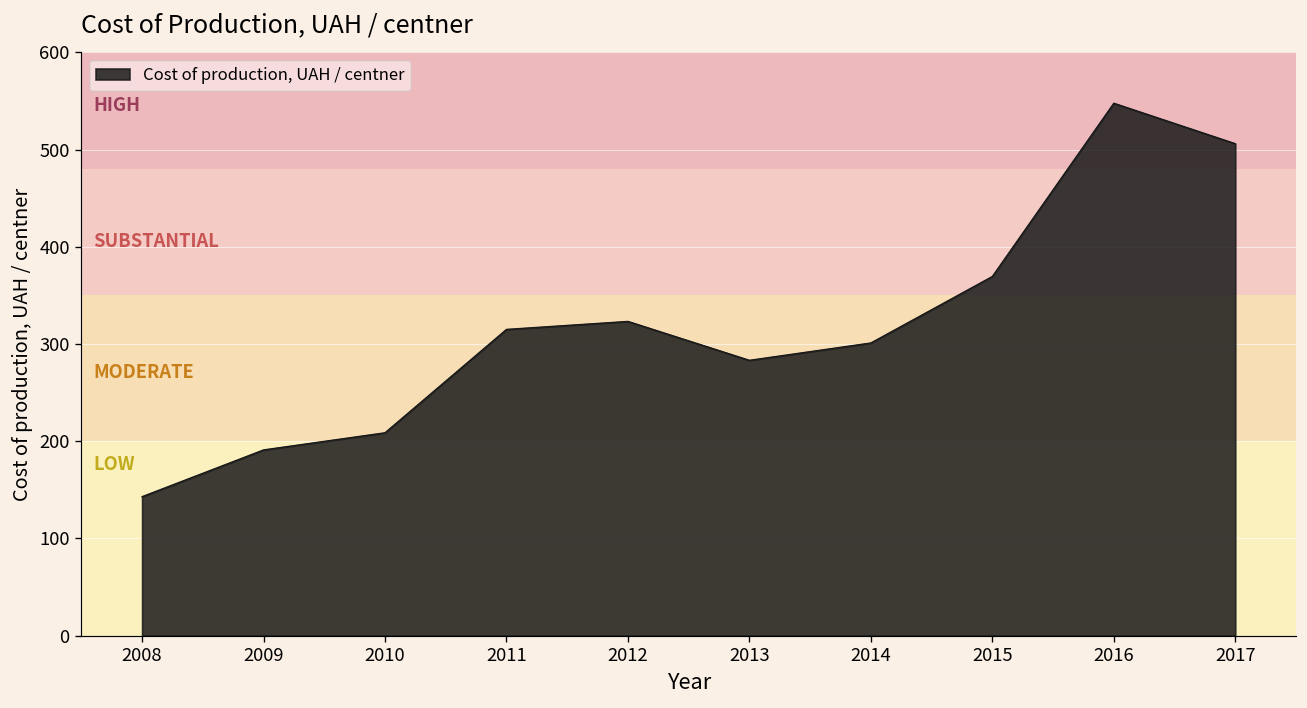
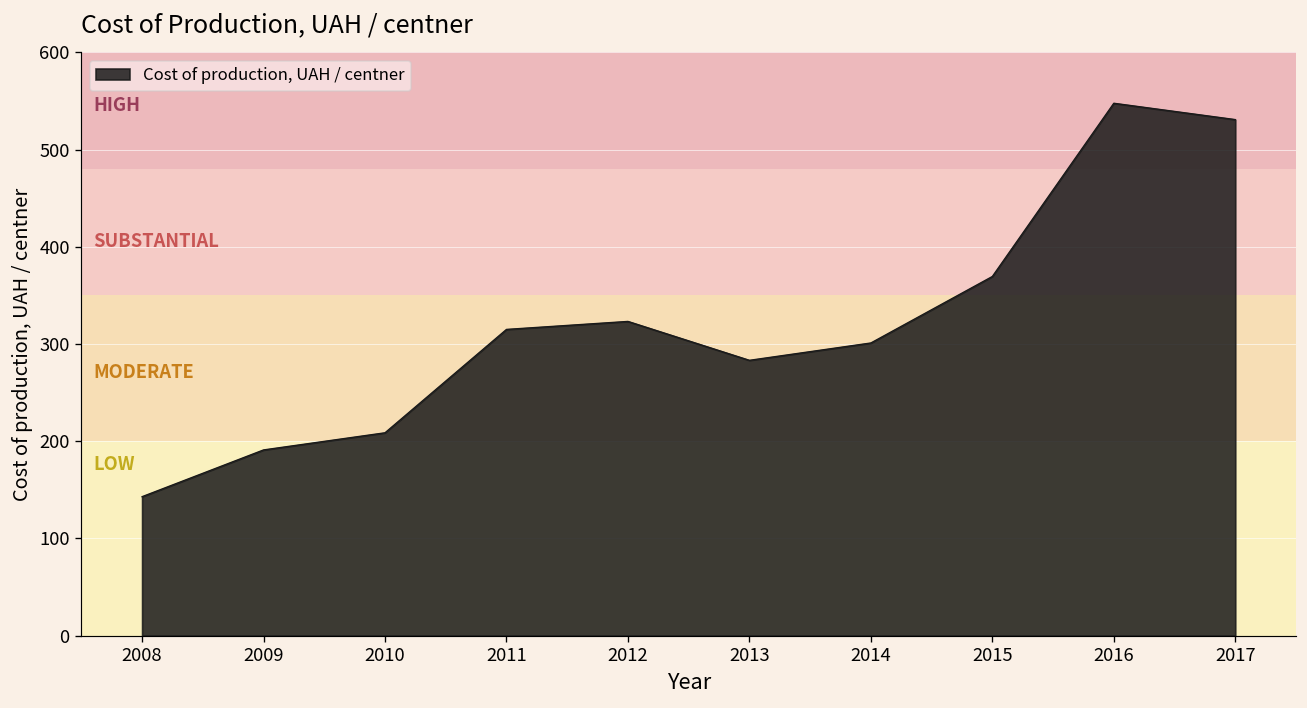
2017: 510 -> 530
